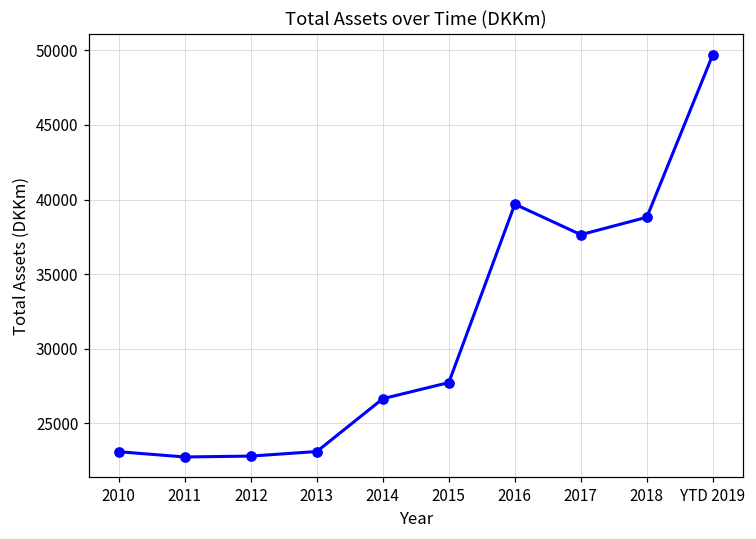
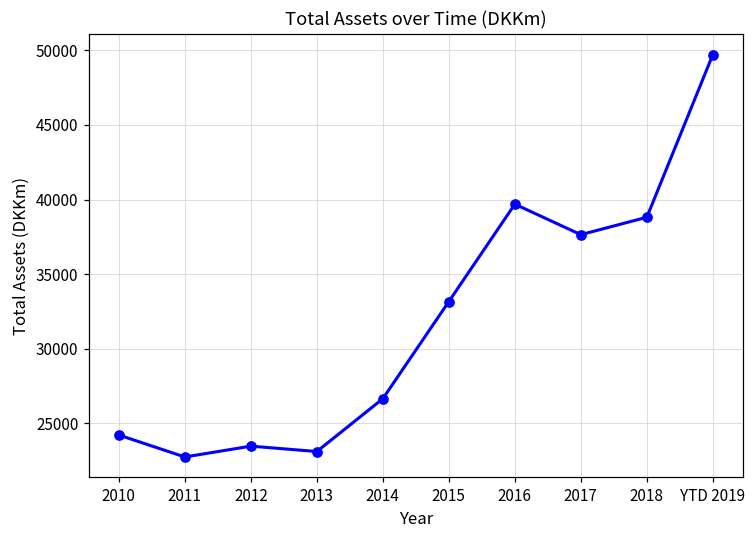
2010: 23100 -> 24200
2012: 22800 -> 23500
2015: 27700 -> 33200
